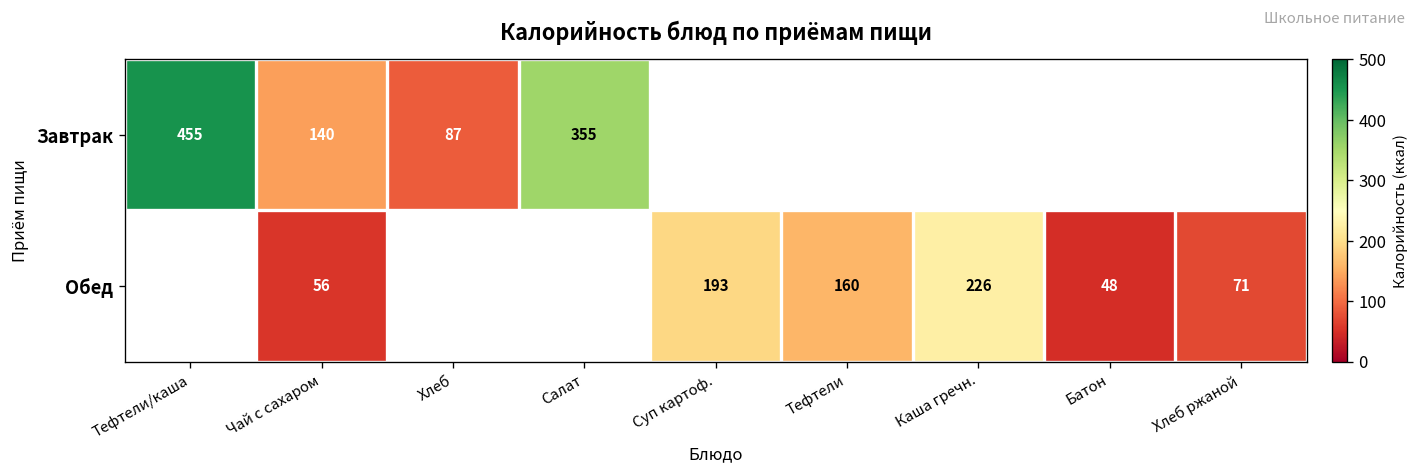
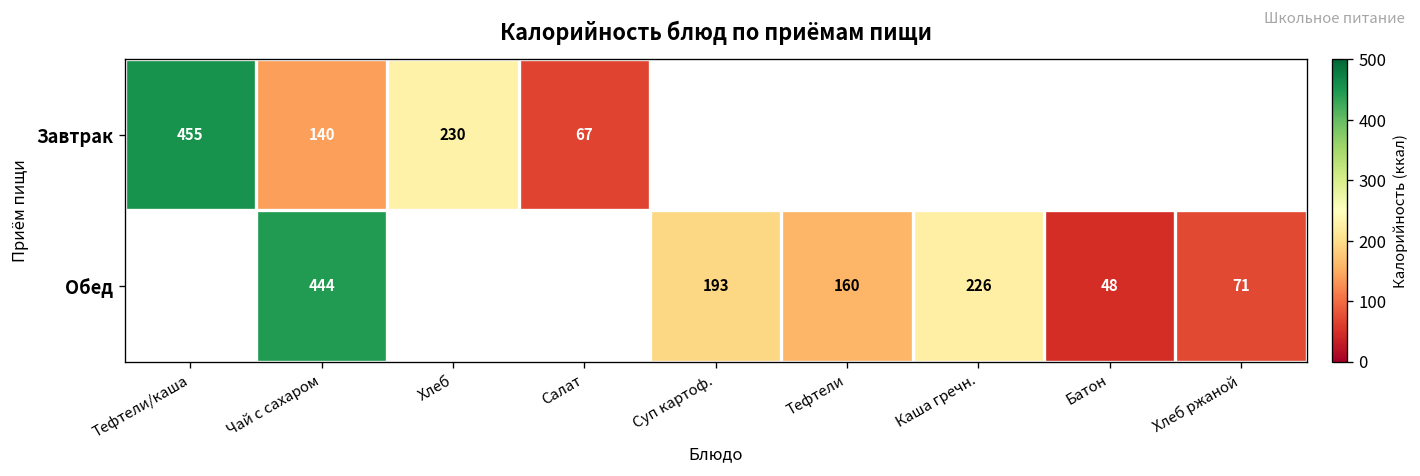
Завтрак, Хлеб: 87 -> 230
Завтрак, Салат: 355 -> 67
Обед, Чай с сахаром: 56 -> 444
